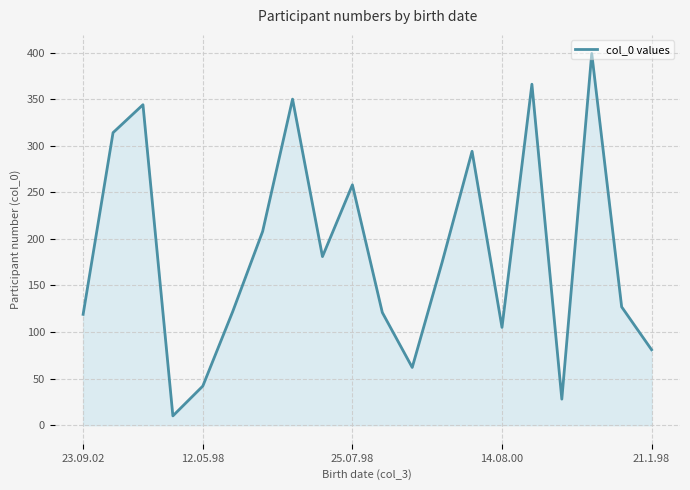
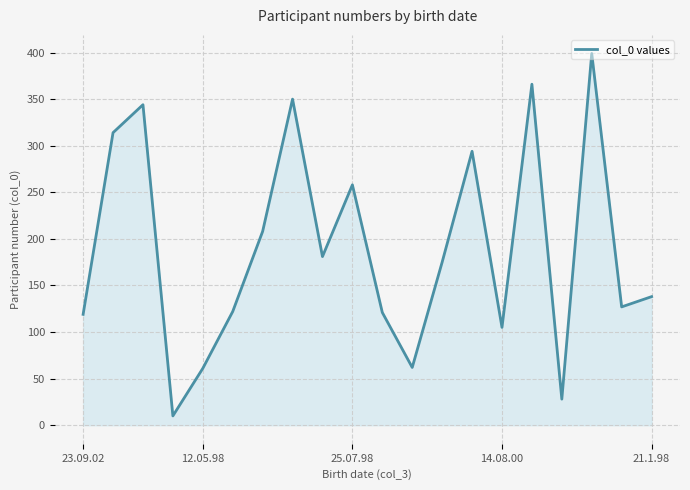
12.05.98: 40 -> 60
21.1.98: 80 -> 140
